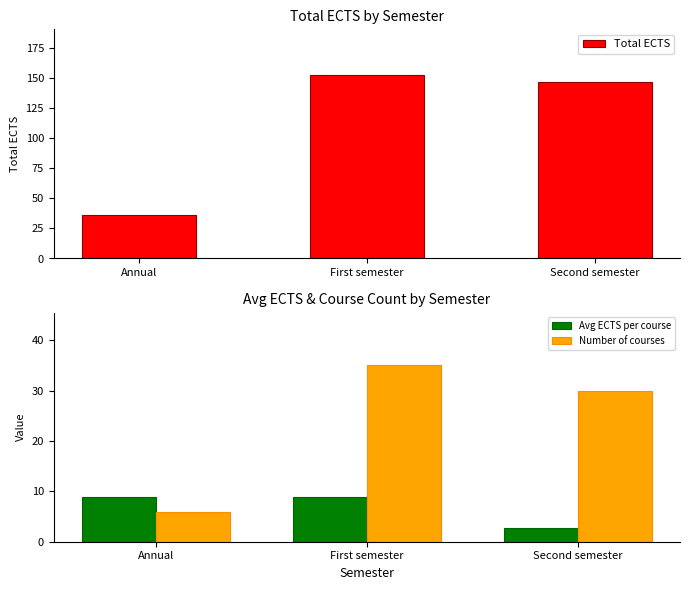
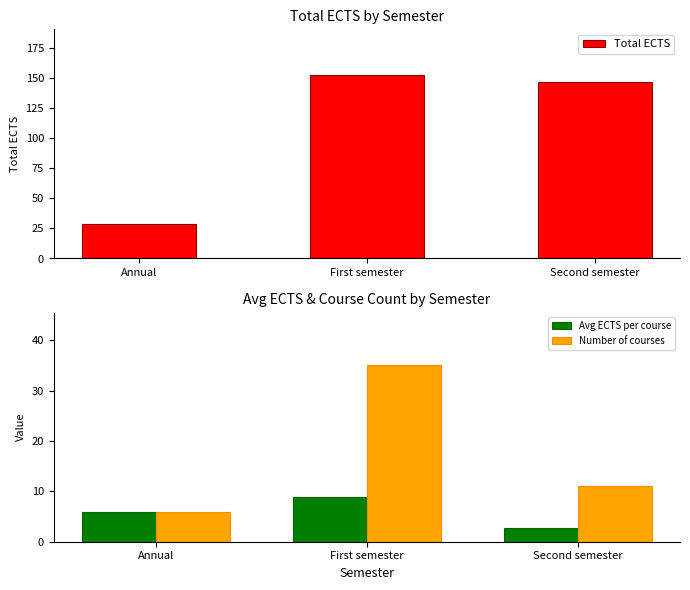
Total ECTS by Semester, Annual: 36 -> 28
Avg ECTS & Course Count by Semester, Avg ECTS per course, Annual: 9 -> 6
Avg ECTS & Course Count by Semester, Number of courses, Second semester: 30 -> 11
